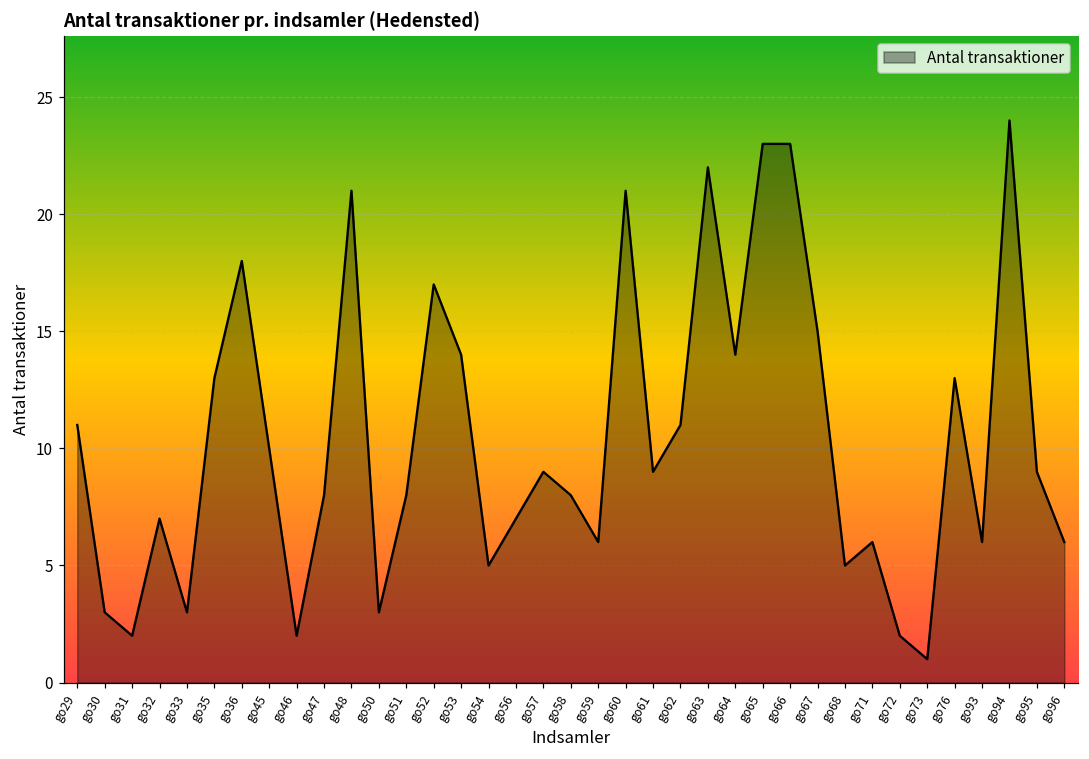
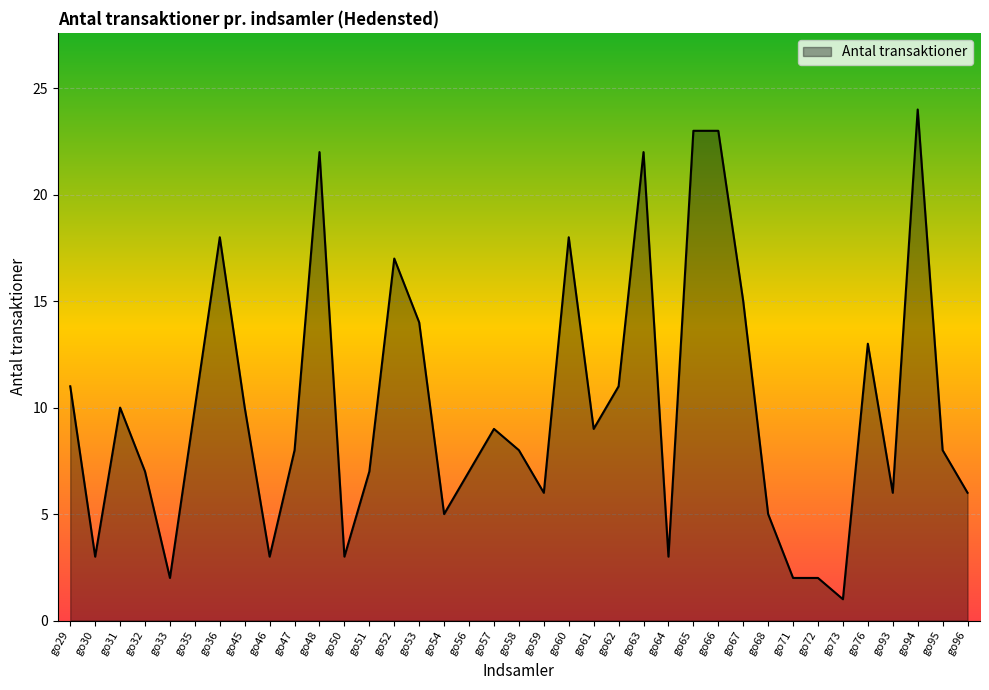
go31: 2 -> 10
go33: 3 -> 2
go35: 13 -> 10
go46: 2 -> 3
go48: 21 -> 22
go51: 8 -> 7
go60: 21 -> 18
go64: 14 -> 3
go71: 6 -> 2
go95: 9 -> 8
